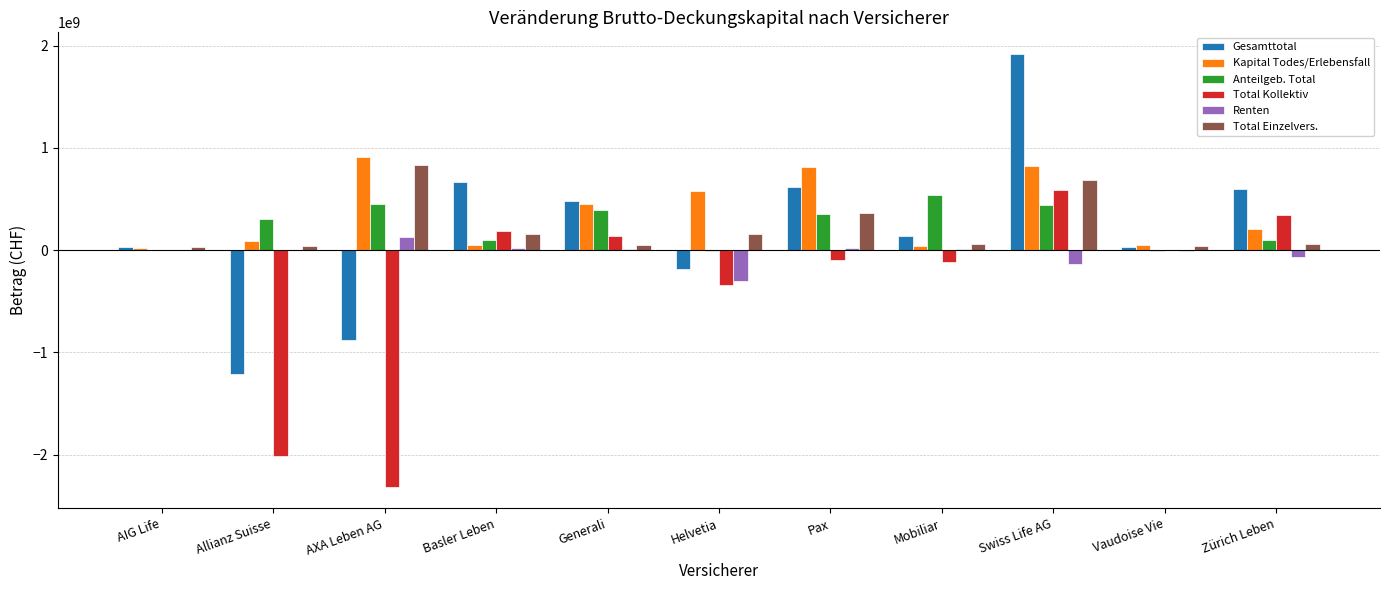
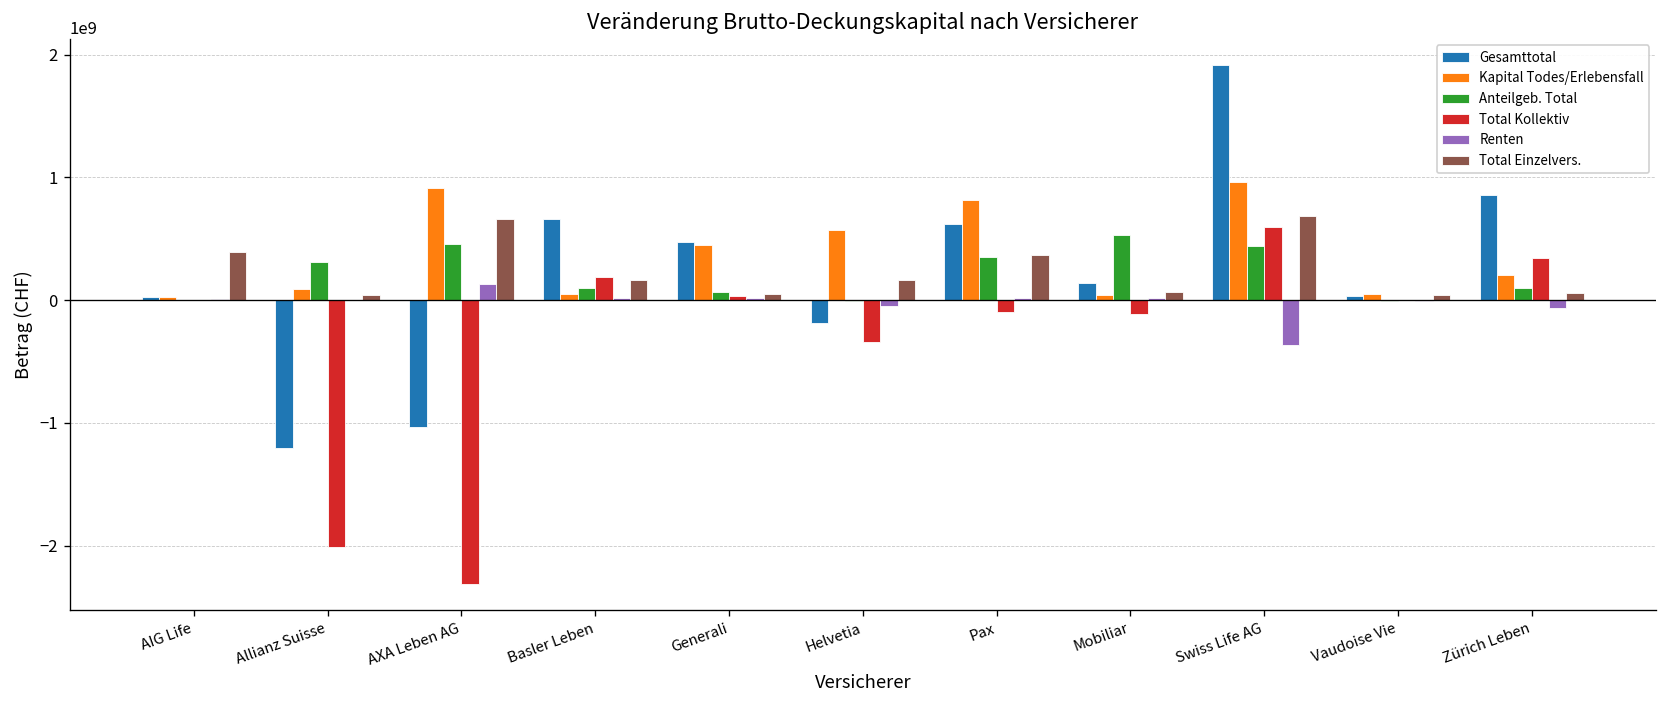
Total Einzelvers., AIG Life: 30000000 -> 390000000
Gesamttotal, AXA Leben AG: -880000000 -> -1030000000
Total Einzelvers., AXA Leben AG: 830000000 -> 660000000
Anteilgeb. Total, Generali: 400000000 -> 60000000
Total Kollektiv, Generali: 140000000 -> 30000000
Renten, Helvetia: -300000000 -> -50000000
Kapital Todes/Erlebensfall, Swiss Life AG: 820000000 -> 960000000
Renten, Swiss Life AG: -130000000 -> -360000000
Gesamttotal, Zürich Leben: 600000000 -> 860000000
